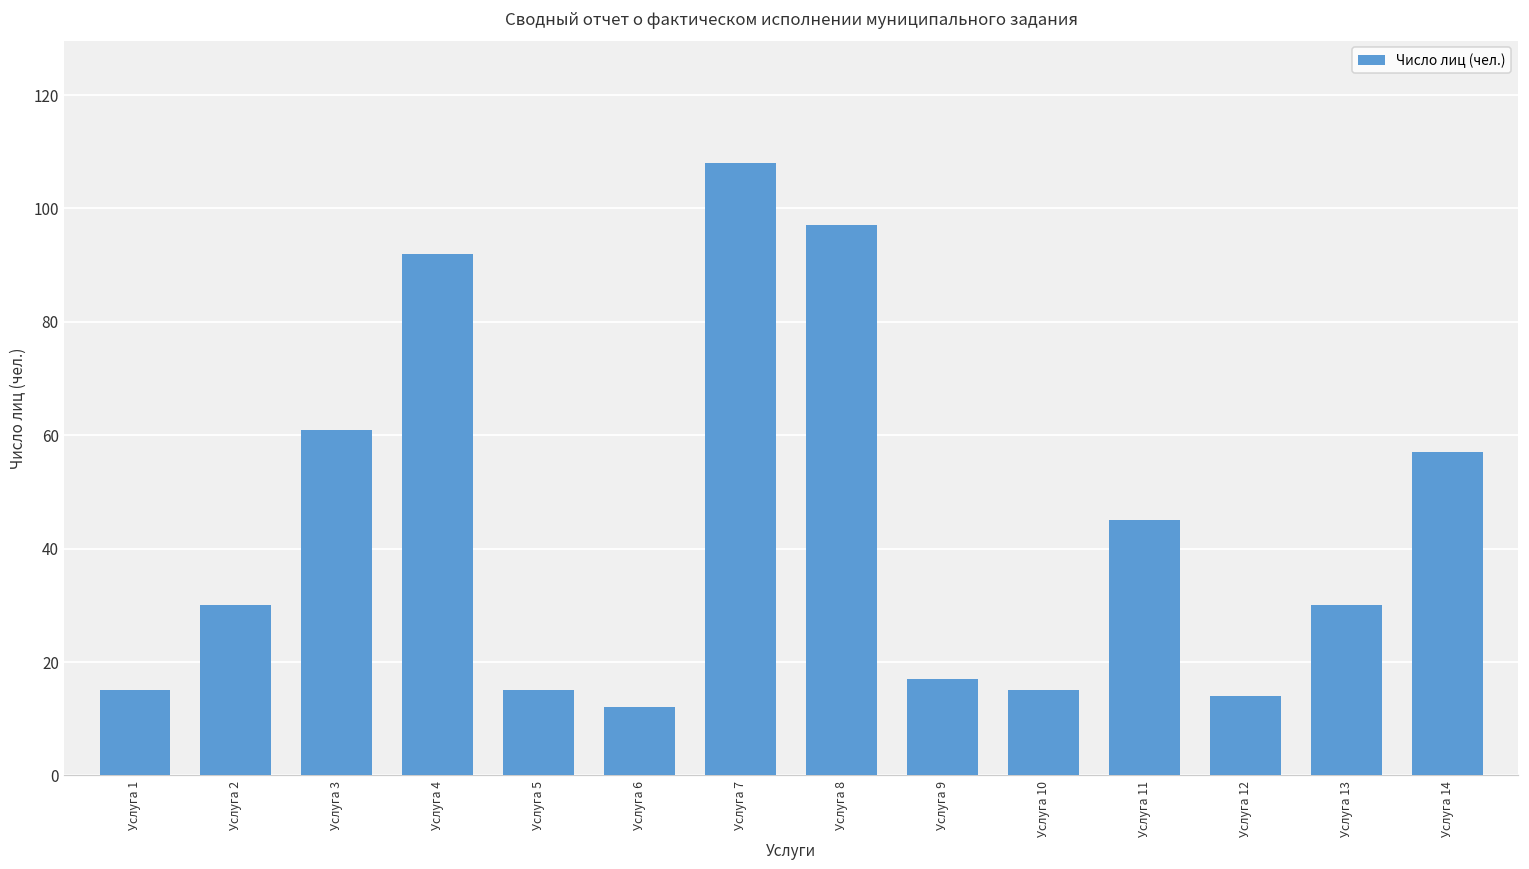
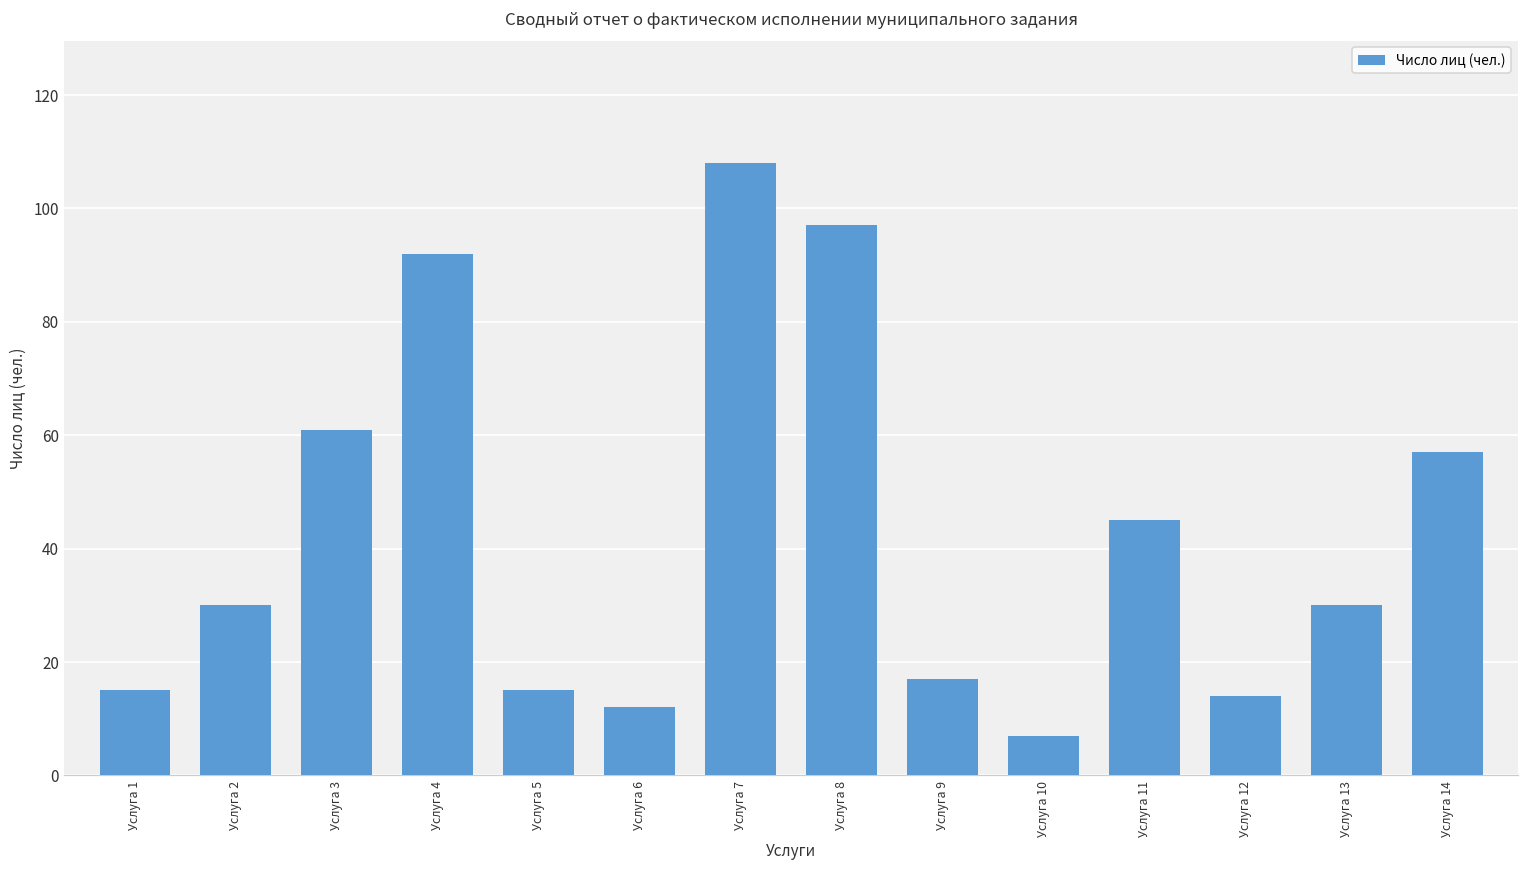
Услуга 10: 15 -> 7
